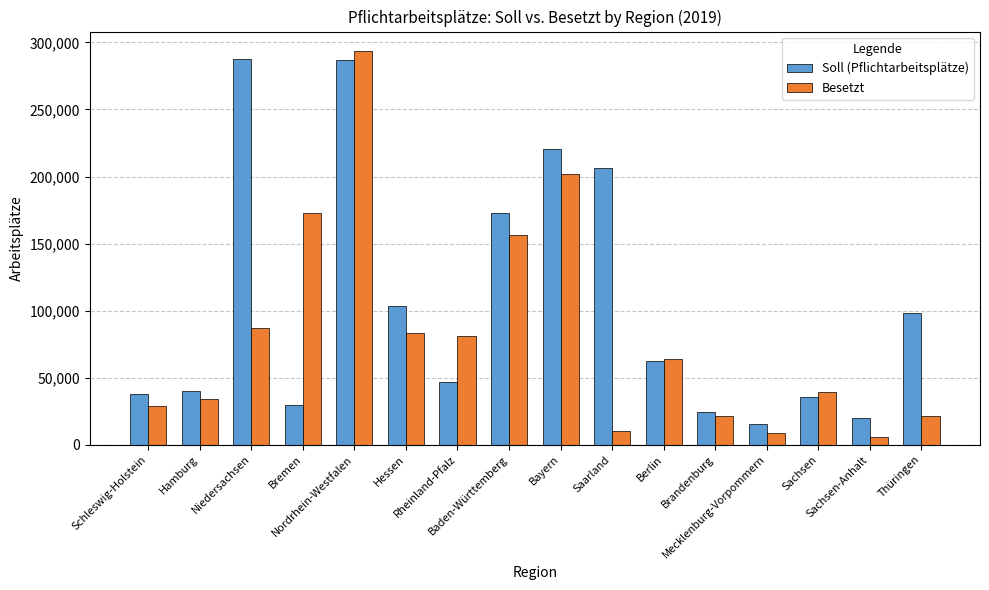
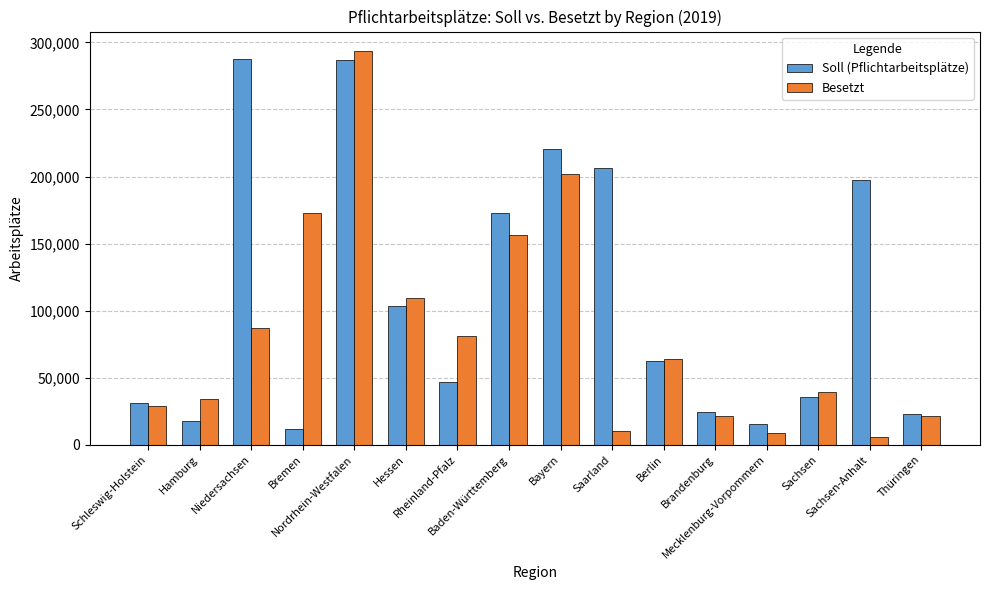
Soll (Pflichtarbeitsplätze), Schleswig-Holstein: 38,000 -> 31,000
Soll (Pflichtarbeitsplätze), Hamburg: 40,000 -> 17,000
Soll (Pflichtarbeitsplätze), Bremen: 29,000 -> 12,000
Besetzt, Hessen: 83,000 -> 109,000
Soll (Pflichtarbeitsplätze), Sachsen-Anhalt: 20,000 -> 197,000
Soll (Pflichtarbeitsplätze), Thüringen: 98,000 -> 23,000
